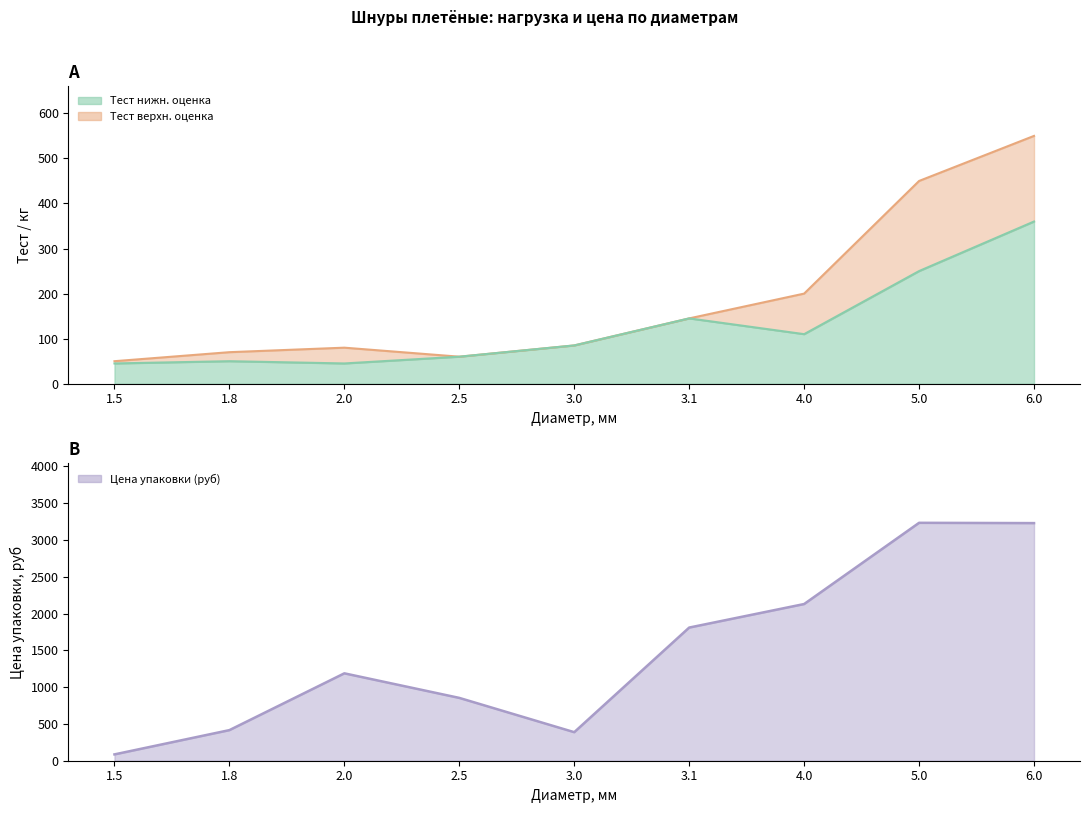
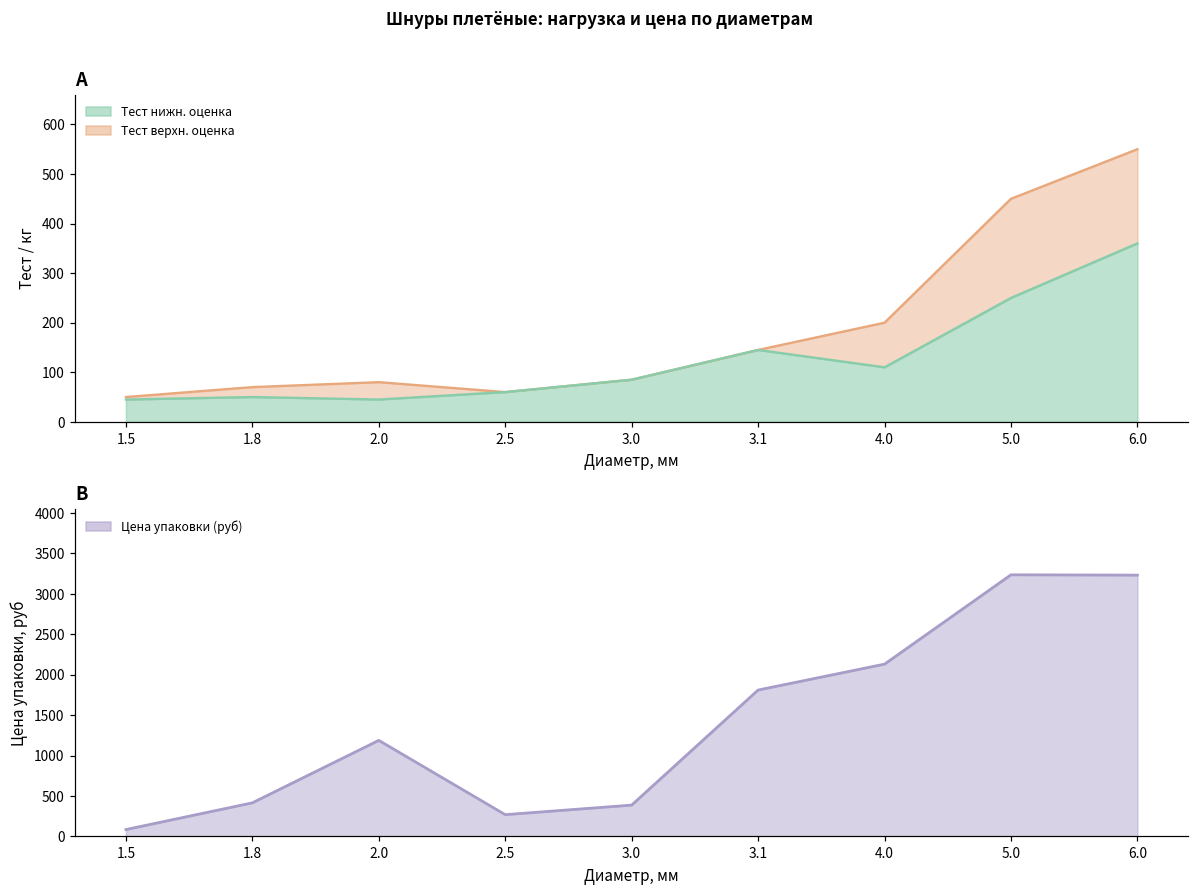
B, 2.5: 900 -> 300
